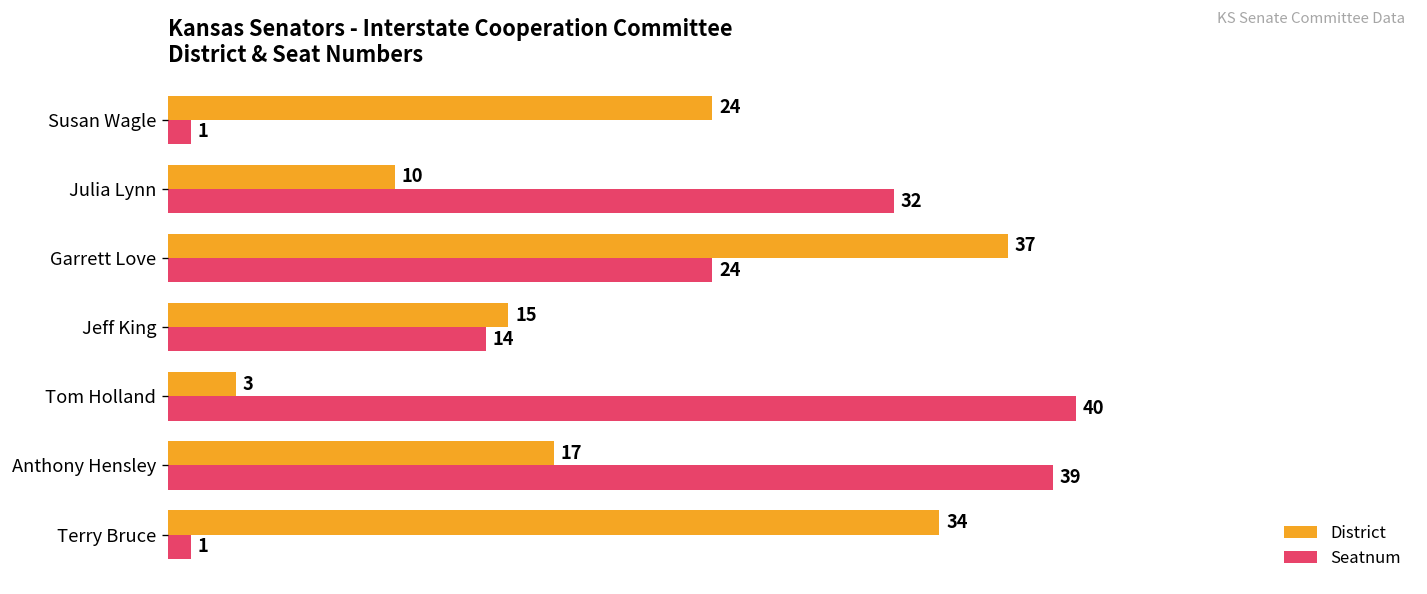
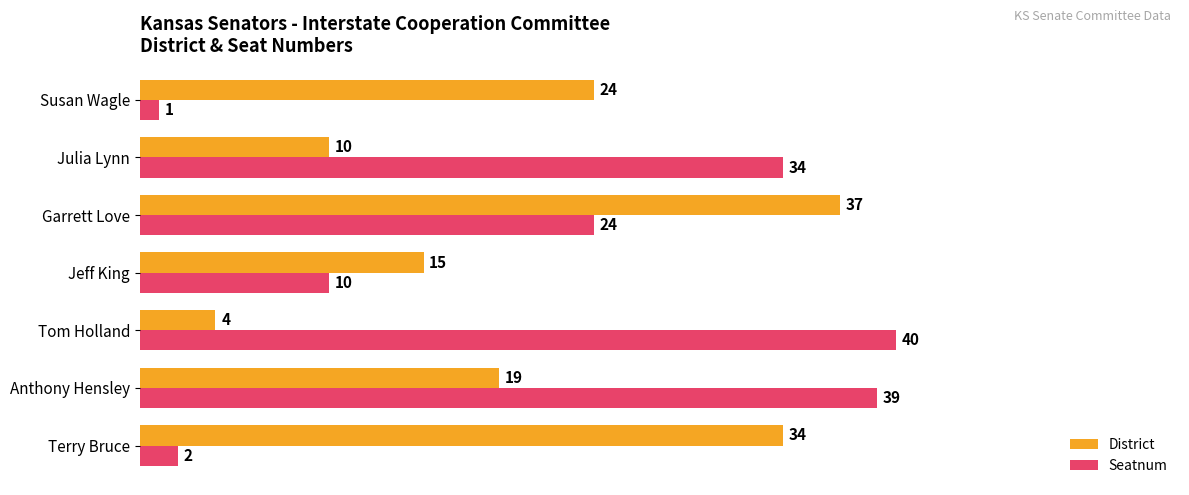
Seatnum, Julia Lynn: 32 -> 34
Seatnum, Jeff King: 14 -> 10
District, Tom Holland: 3 -> 4
District, Anthony Hensley: 17 -> 19
Seatnum, Terry Bruce: 1 -> 2
